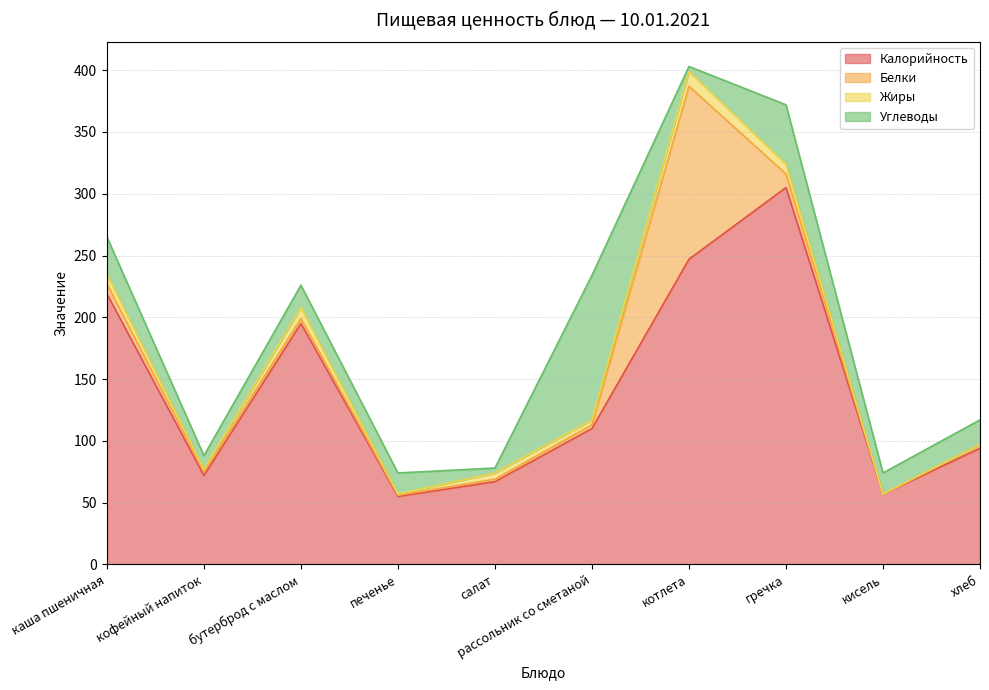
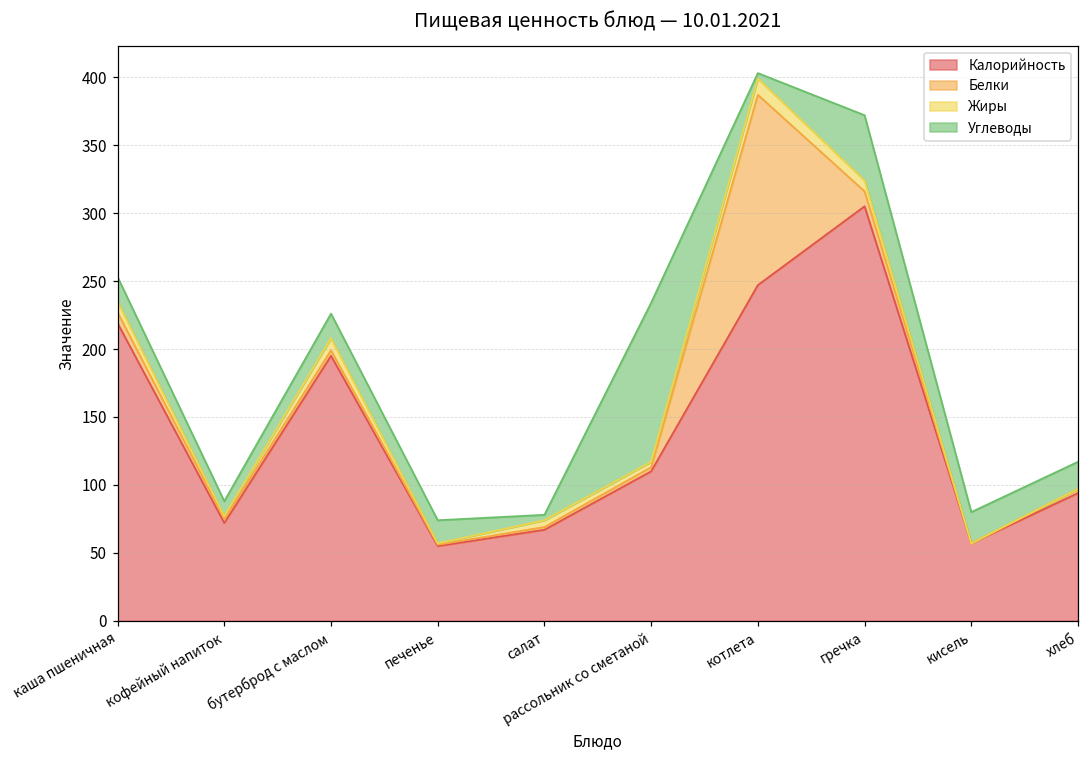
Углеводы, каша пшеничная: 30 -> 18
Углеводы, кисель: 17 -> 23
